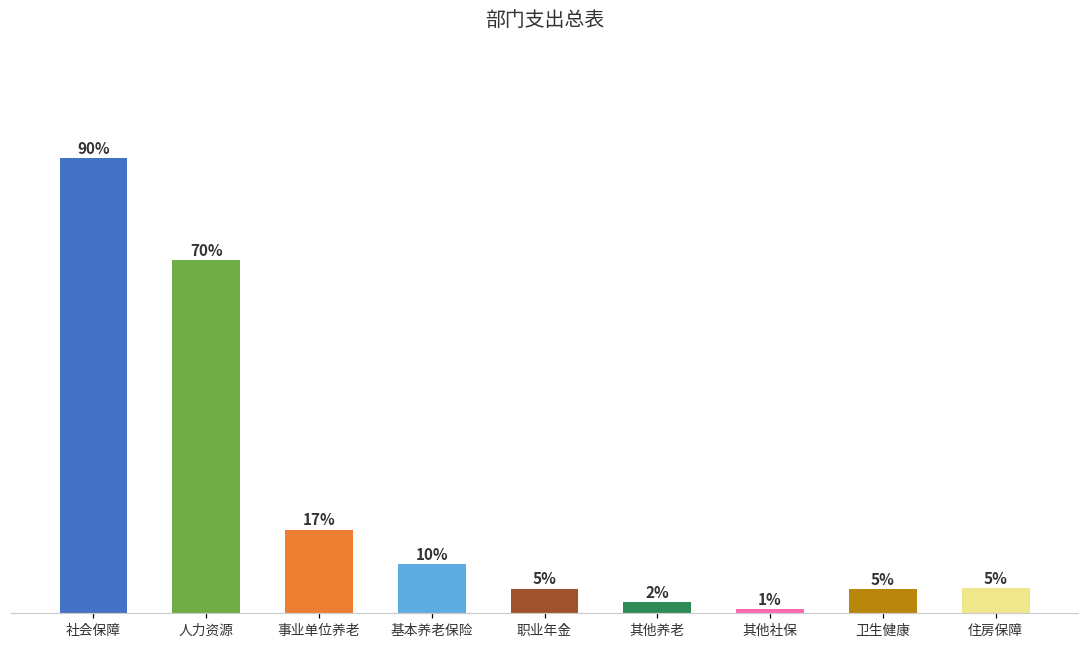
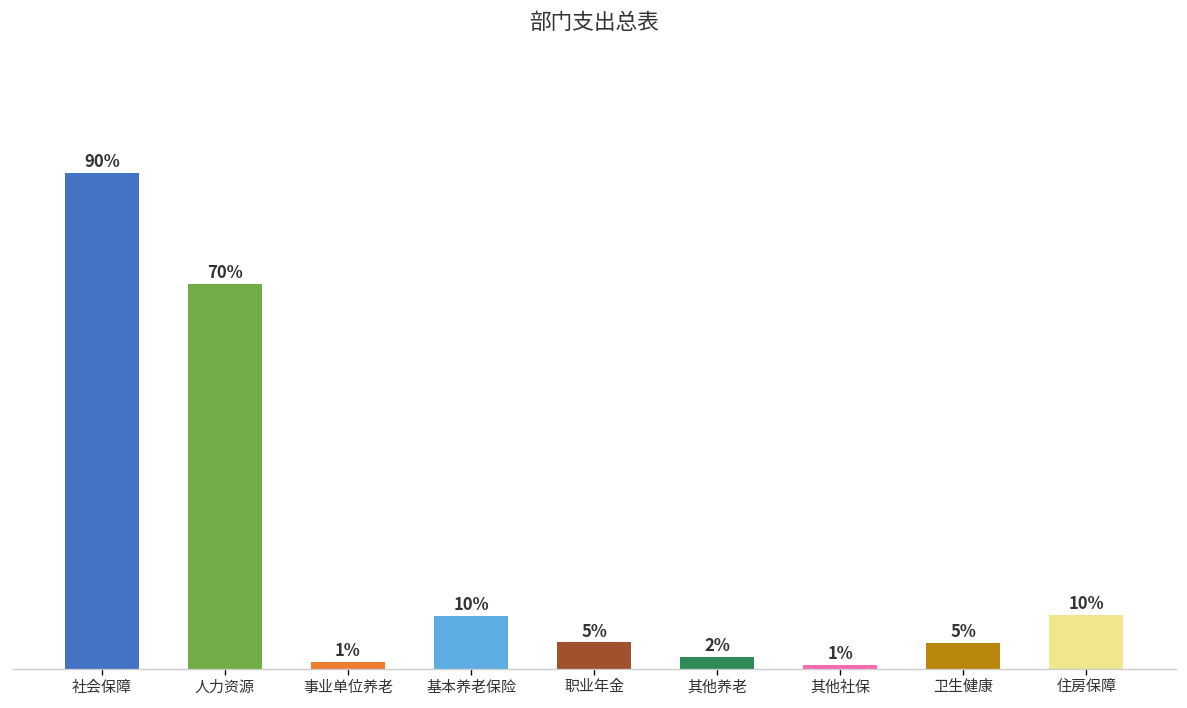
事业单位养老: 17% -> 1%
住房保障: 5% -> 10%
